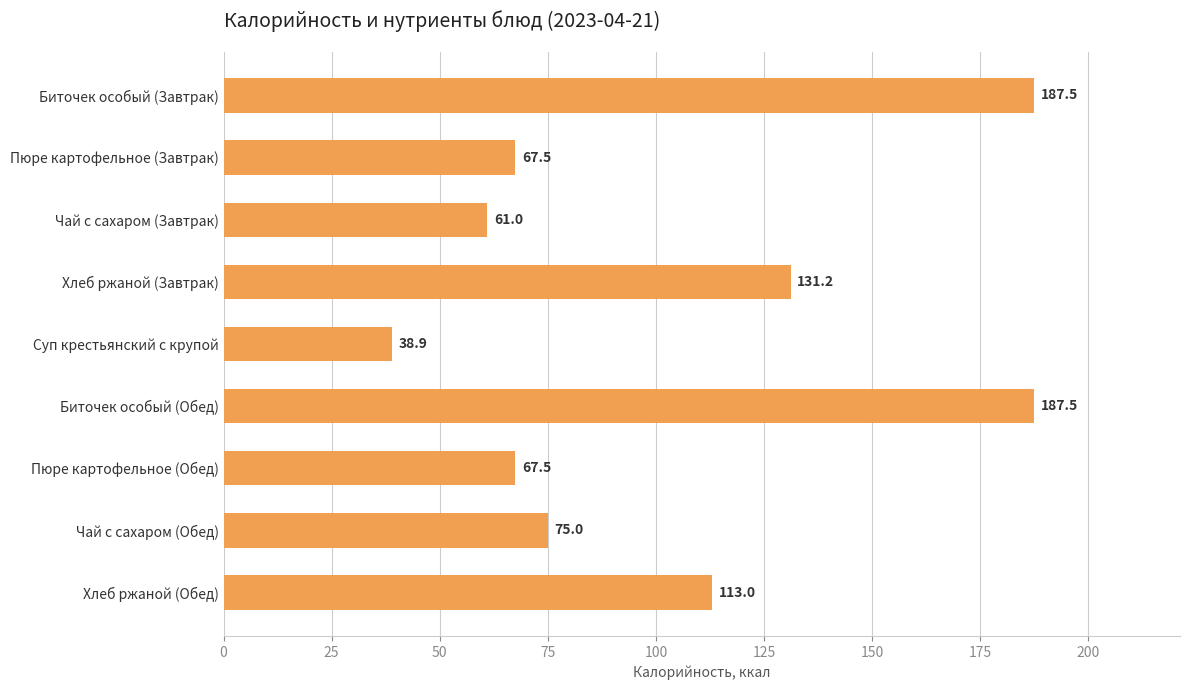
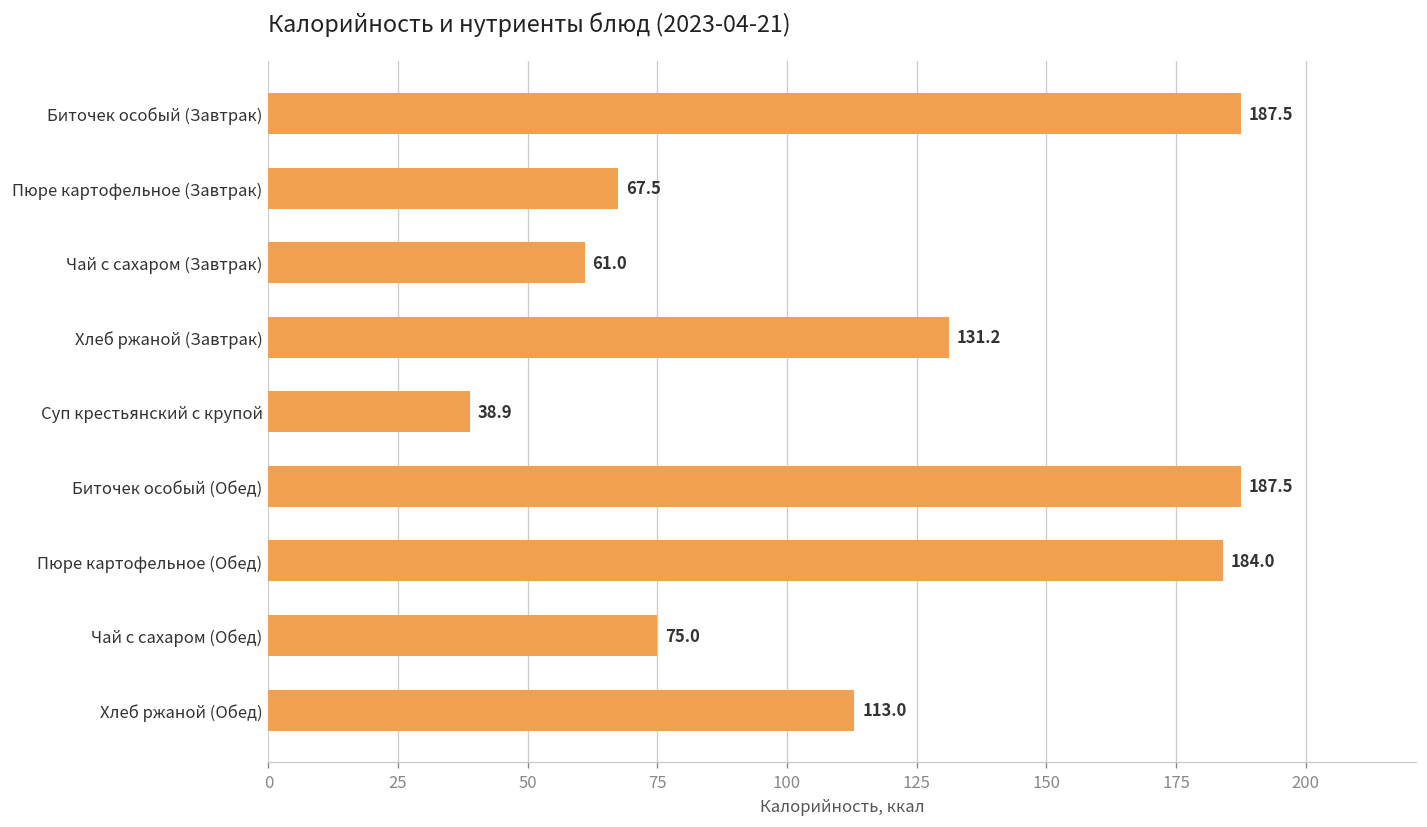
Пюре картофельное (Обед): 67.5 -> 184.0
